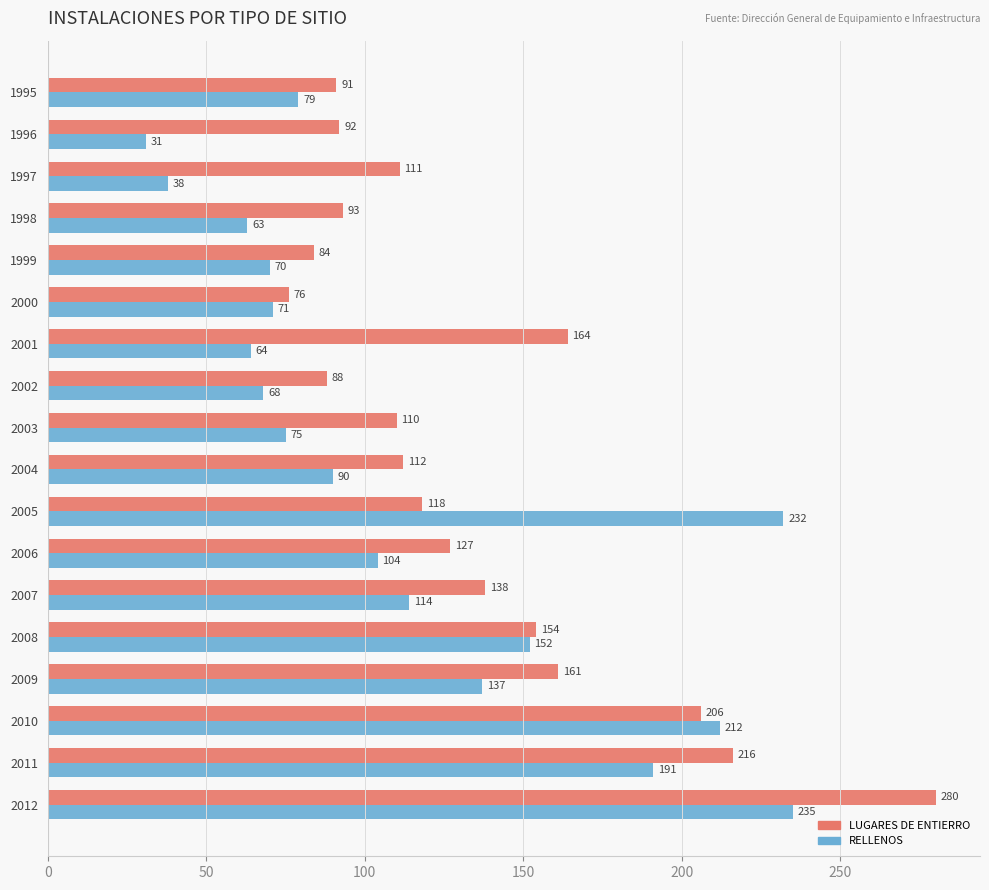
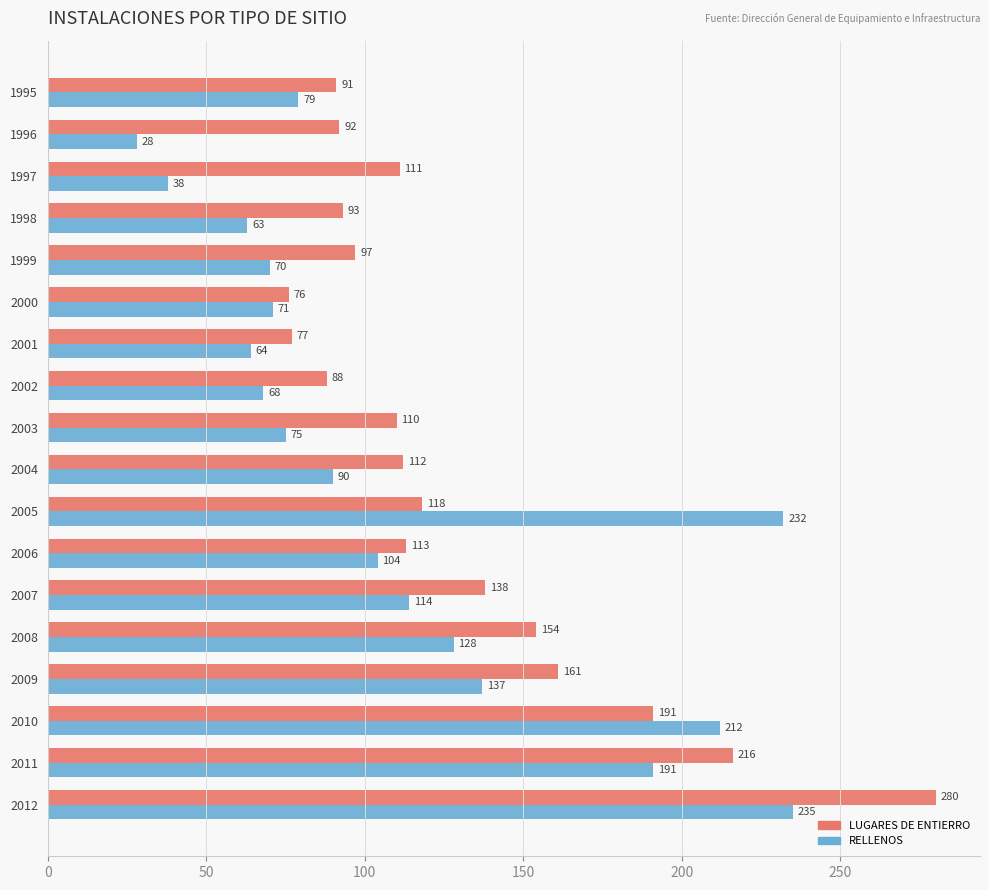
RELLENOS, 1996: 31 -> 28
LUGARES DE ENTIERRO, 1999: 84 -> 97
LUGARES DE ENTIERRO, 2001: 164 -> 77
LUGARES DE ENTIERRO, 2006: 127 -> 113
RELLENOS, 2008: 152 -> 128
LUGARES DE ENTIERRO, 2010: 206 -> 191
